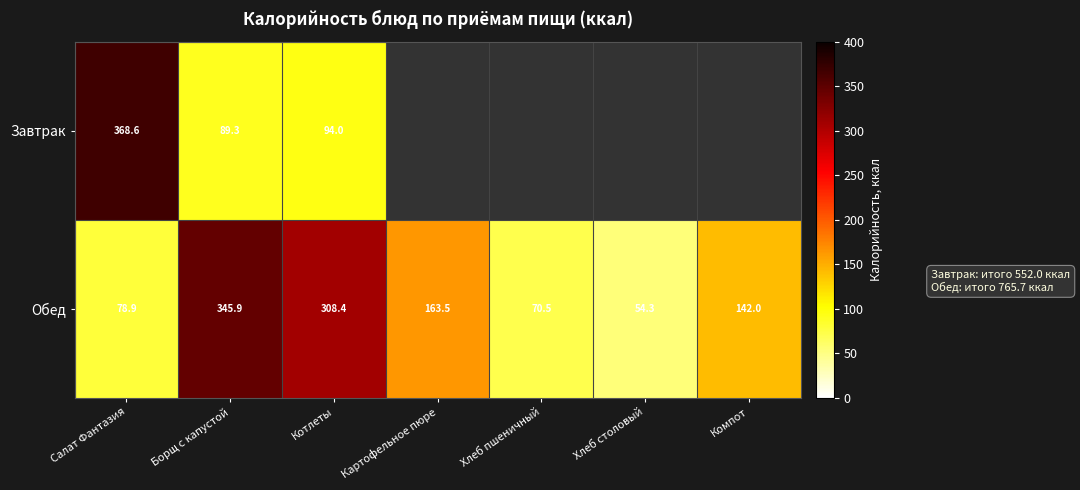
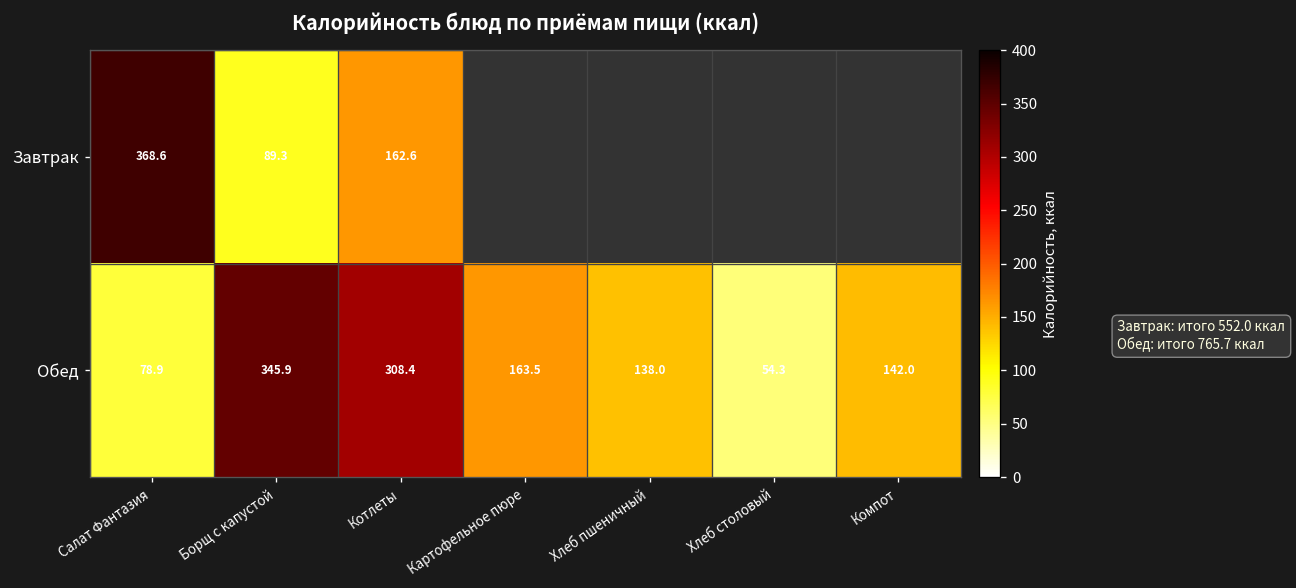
Завтрак, Котлеты: 94.0 -> 162.6
Обед, Хлеб пшеничный: 70.5 -> 138.0
